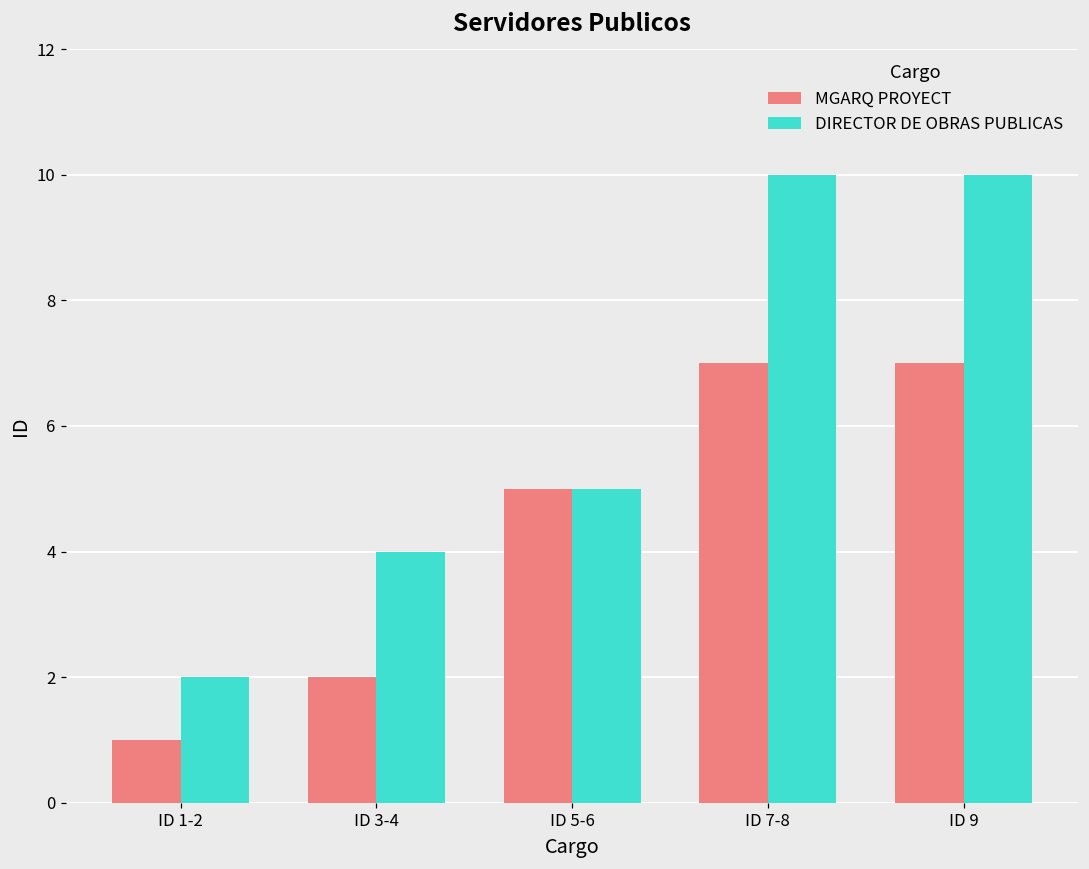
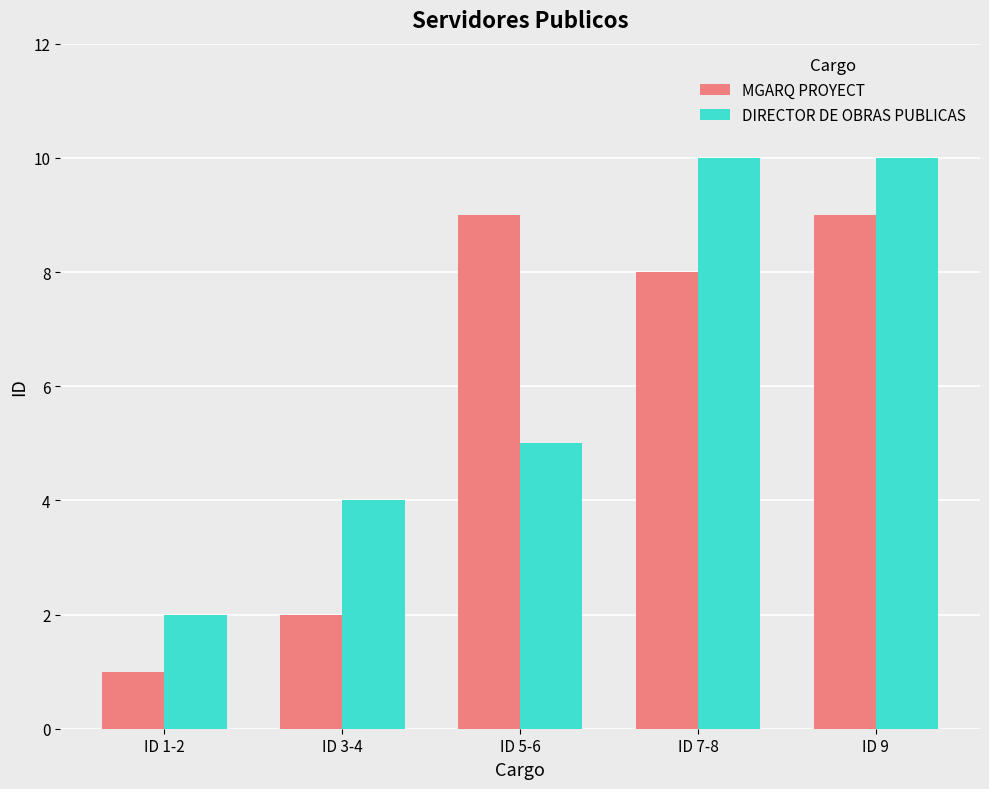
MGARQ PROYECT, ID 5-6: 5 -> 9
MGARQ PROYECT, ID 7-8: 7 -> 8
MGARQ PROYECT, ID 9: 7 -> 9
